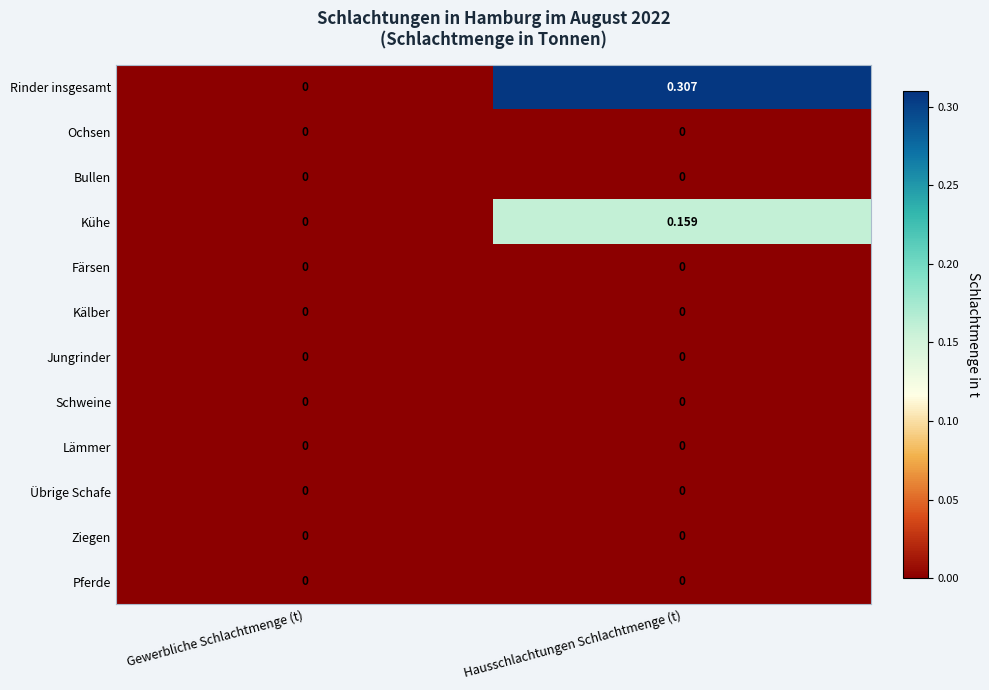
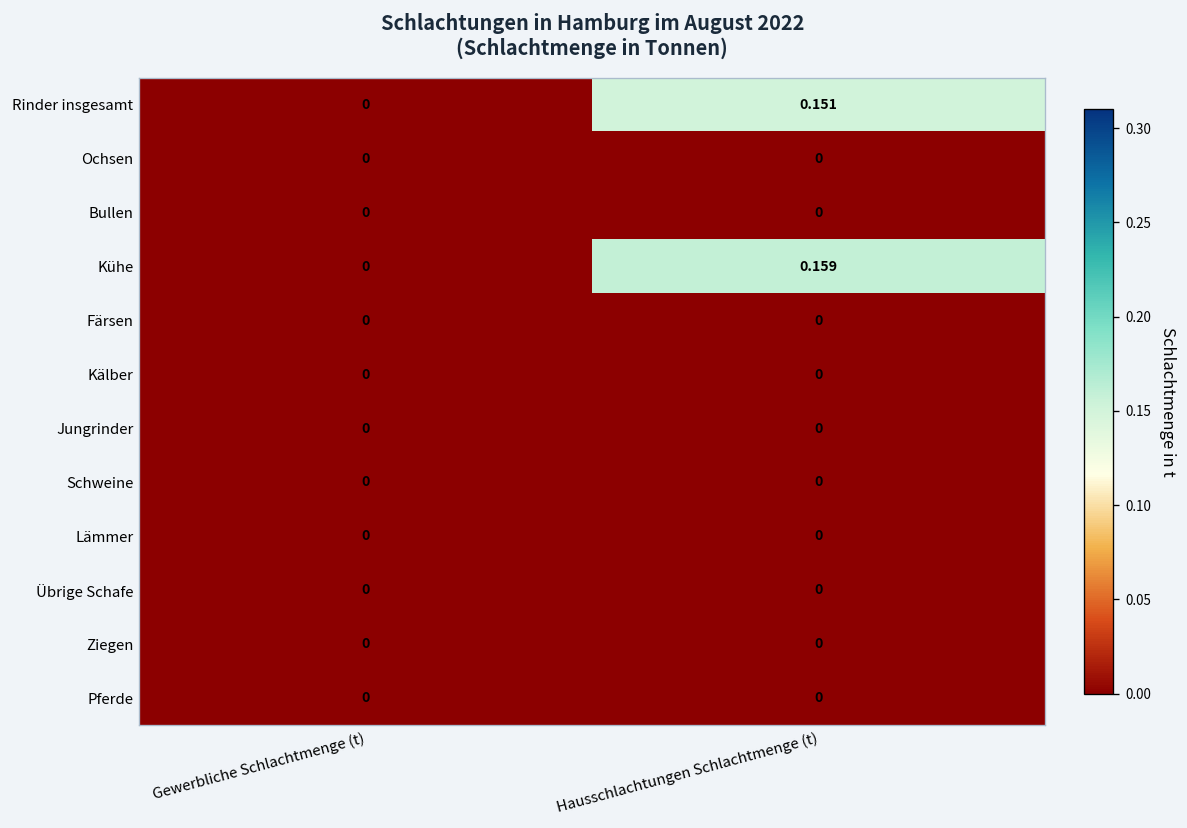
Rinder insgesamt, Hausschlachtungen Schlachtmenge (t): 0.307 -> 0.151
